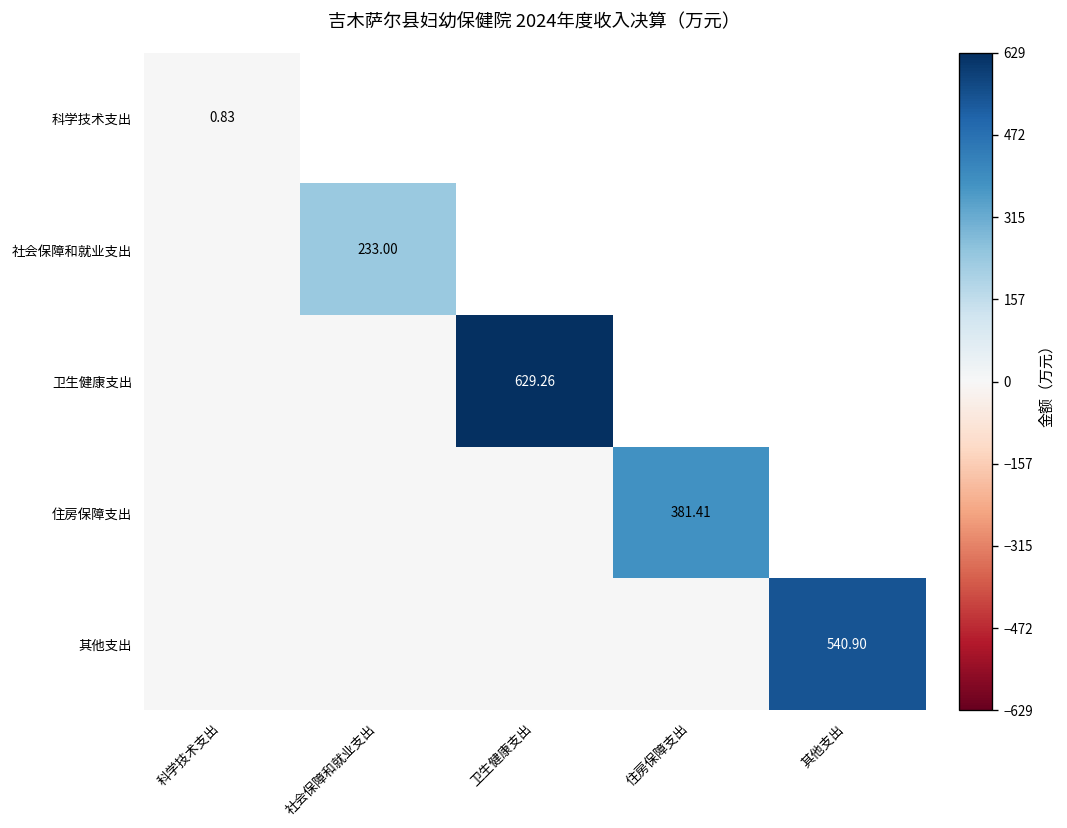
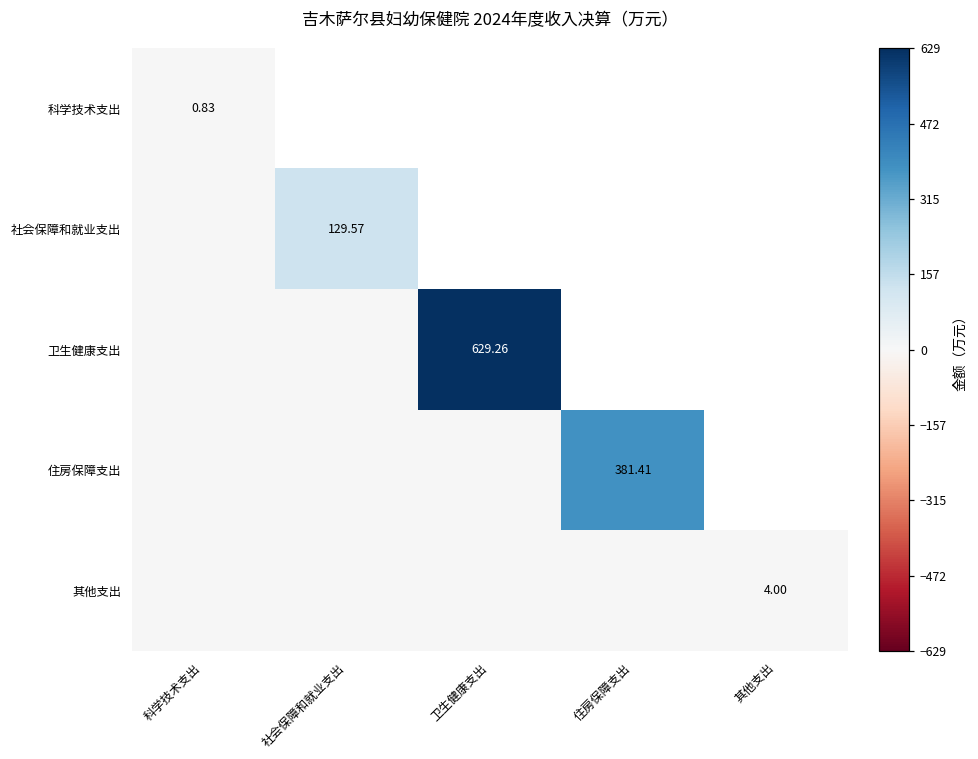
社会保障和就业支出, 社会保障和就业支出: 233.00 -> 129.57
其他支出, 其他支出: 540.90 -> 4.00
